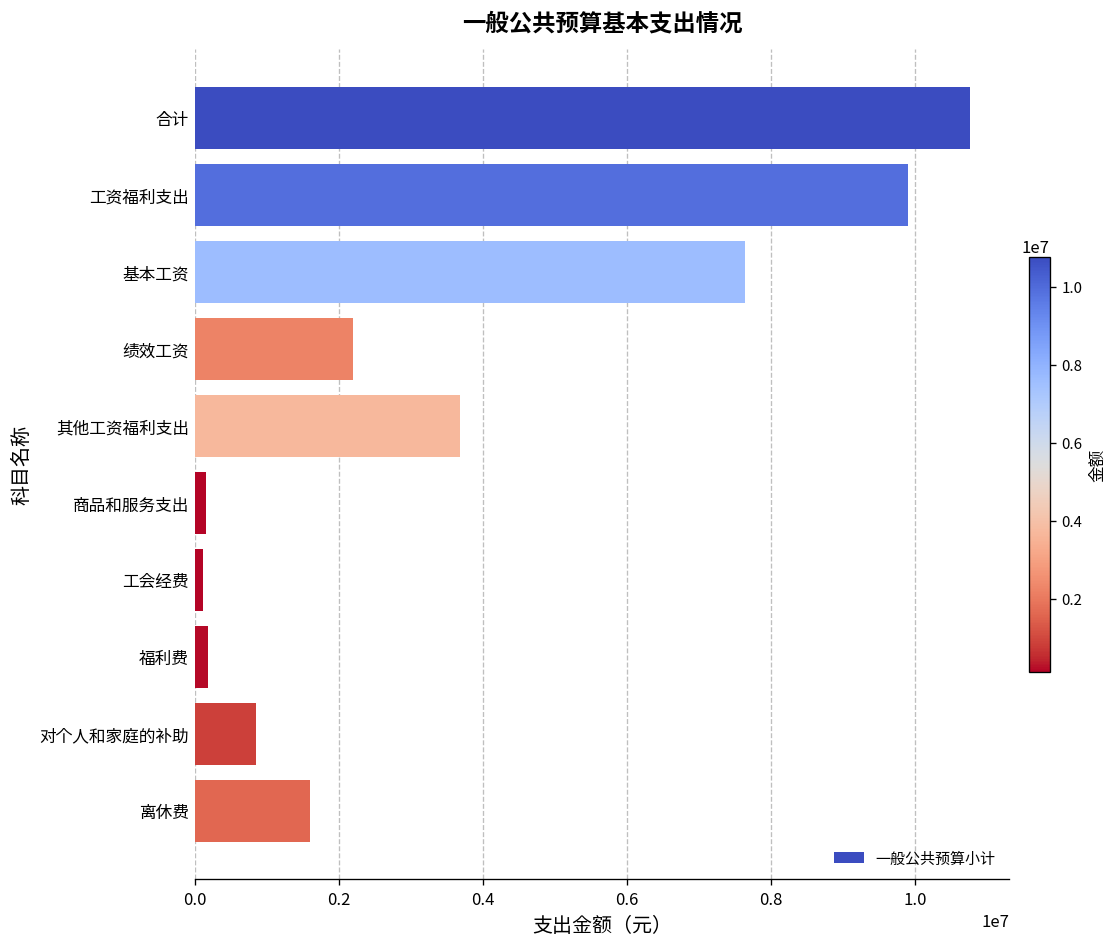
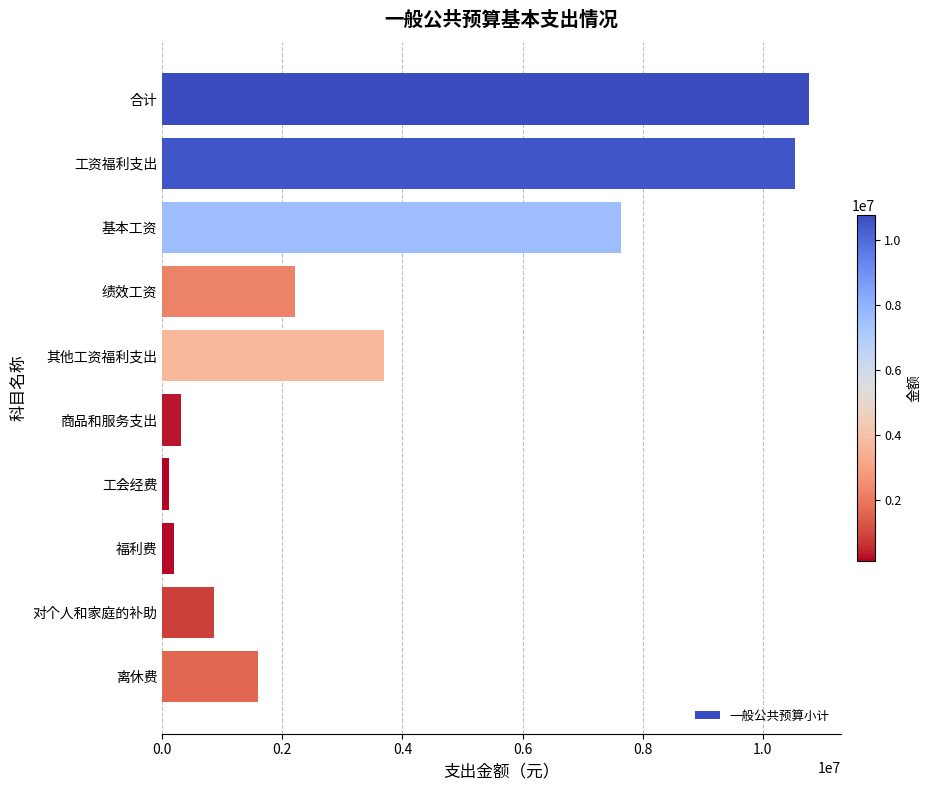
工资福利支出: 9900000 -> 10500000
商品和服务支出: 200000 -> 300000
